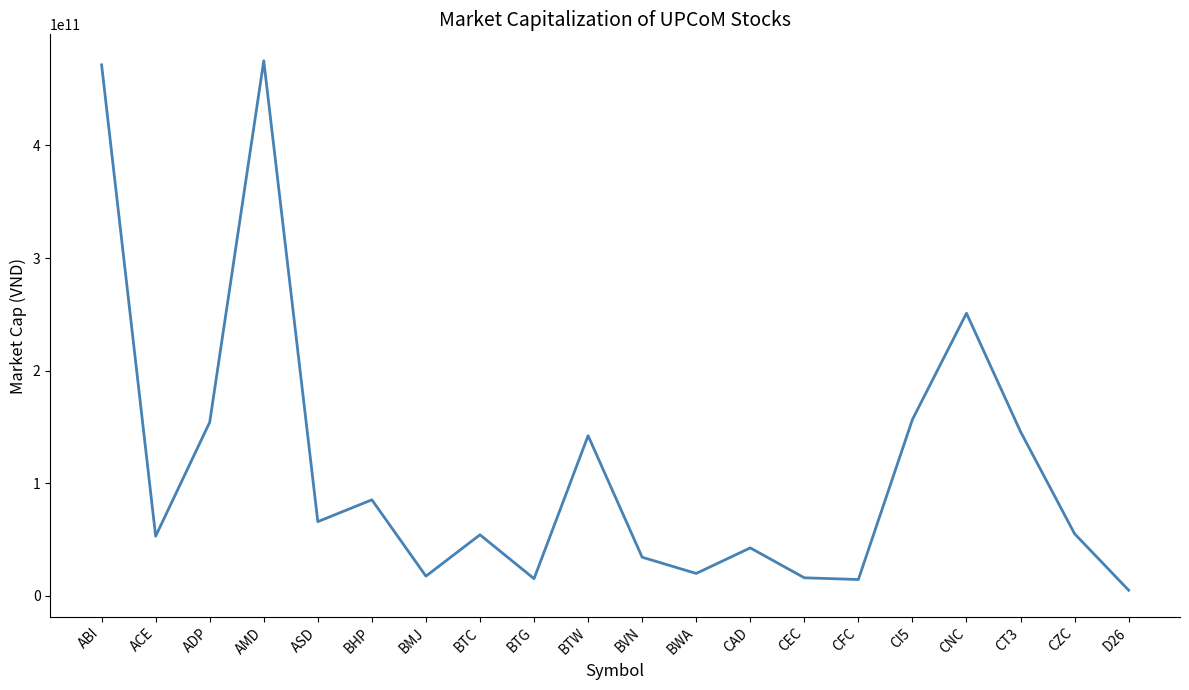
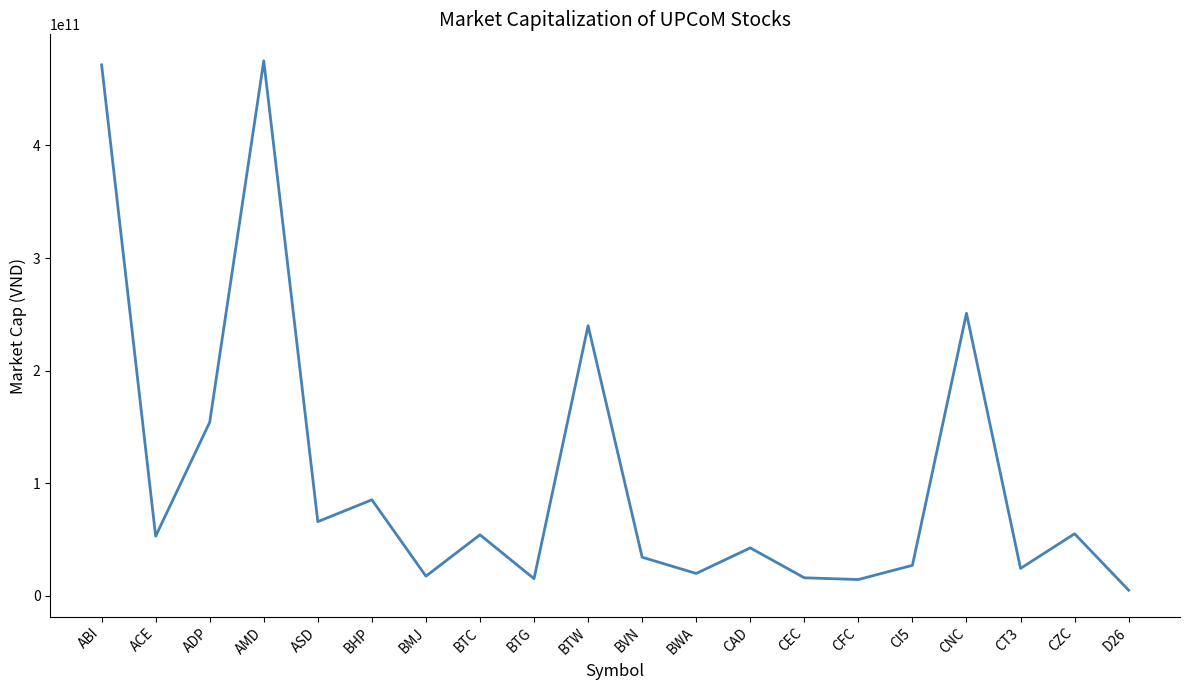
BTW: 142000000000 -> 240000000000
CI5: 157000000000 -> 27000000000
CT3: 146000000000 -> 24000000000
